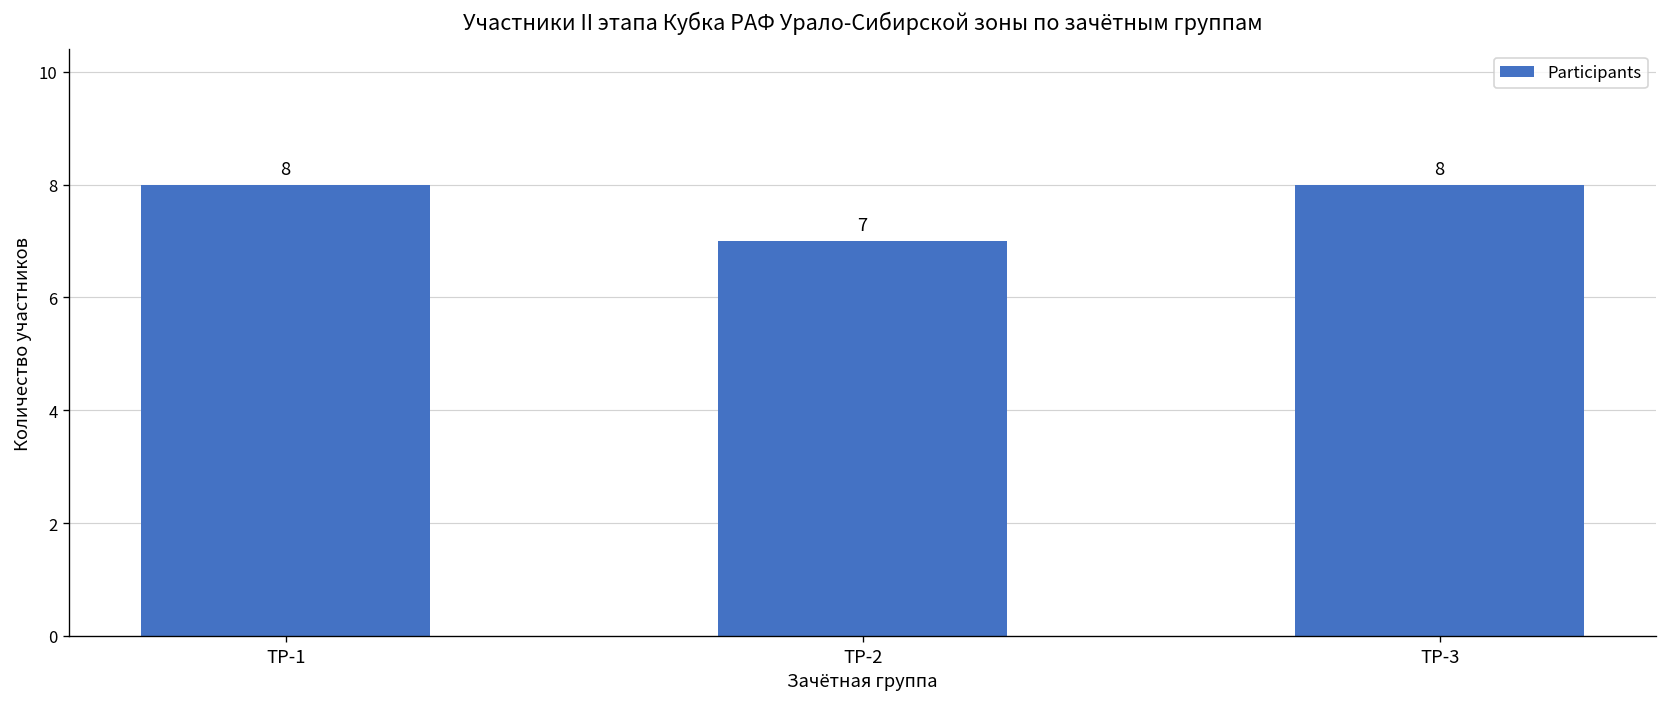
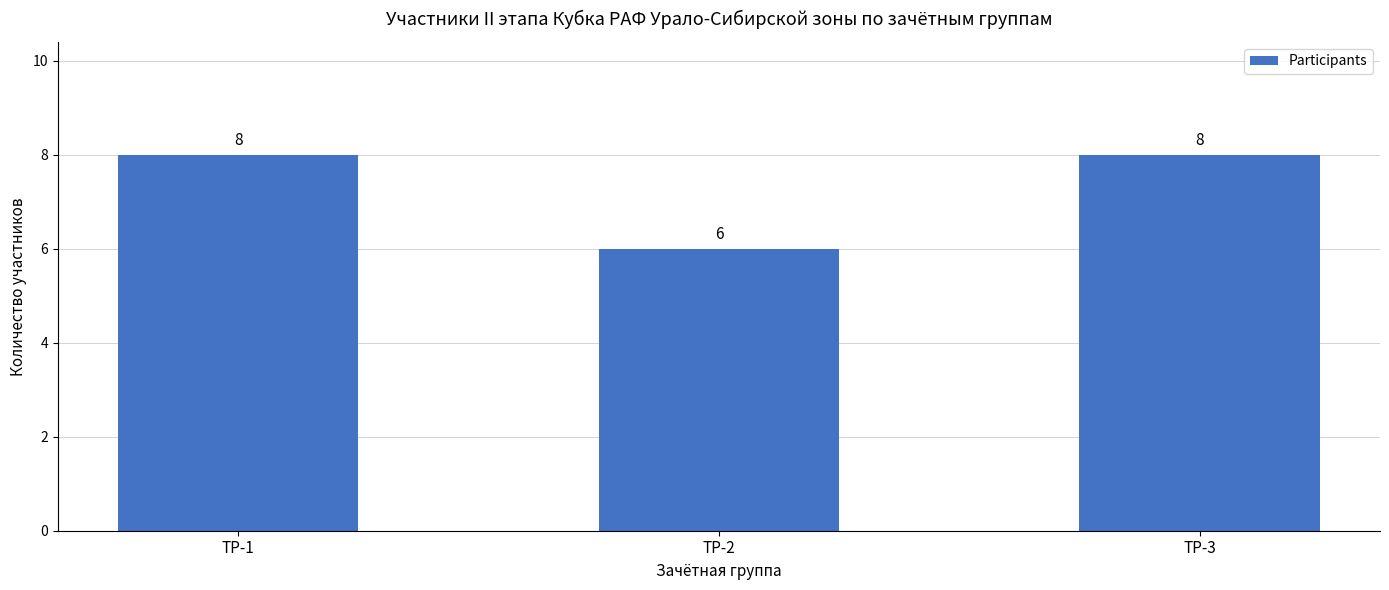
ТР-2: 7 -> 6
